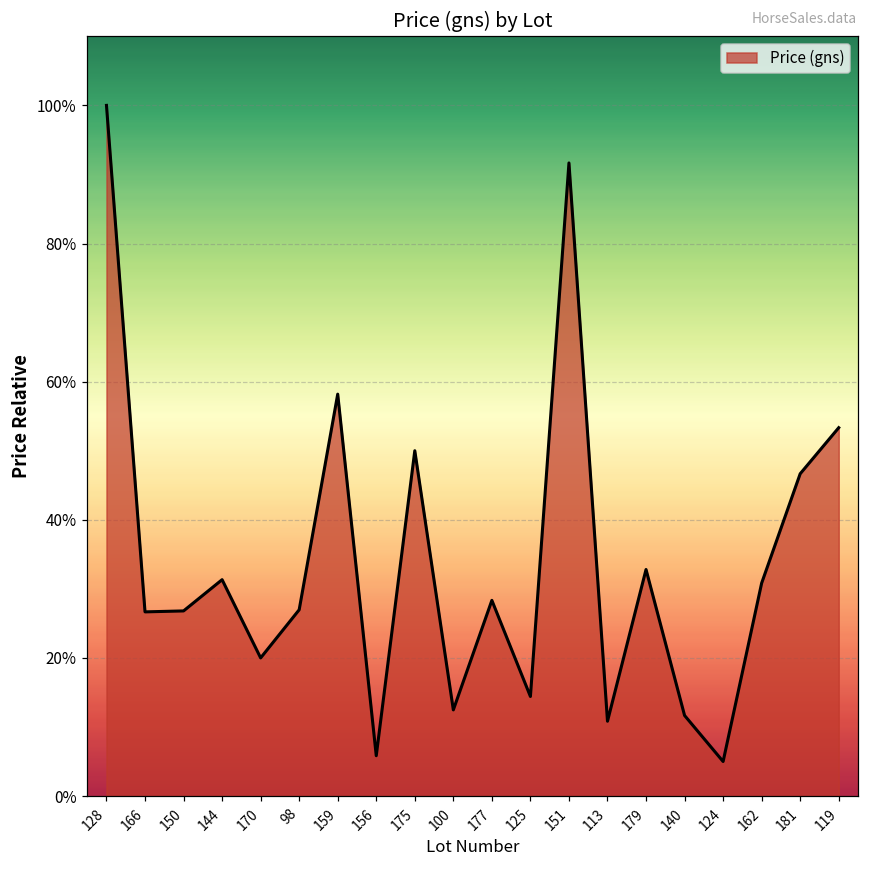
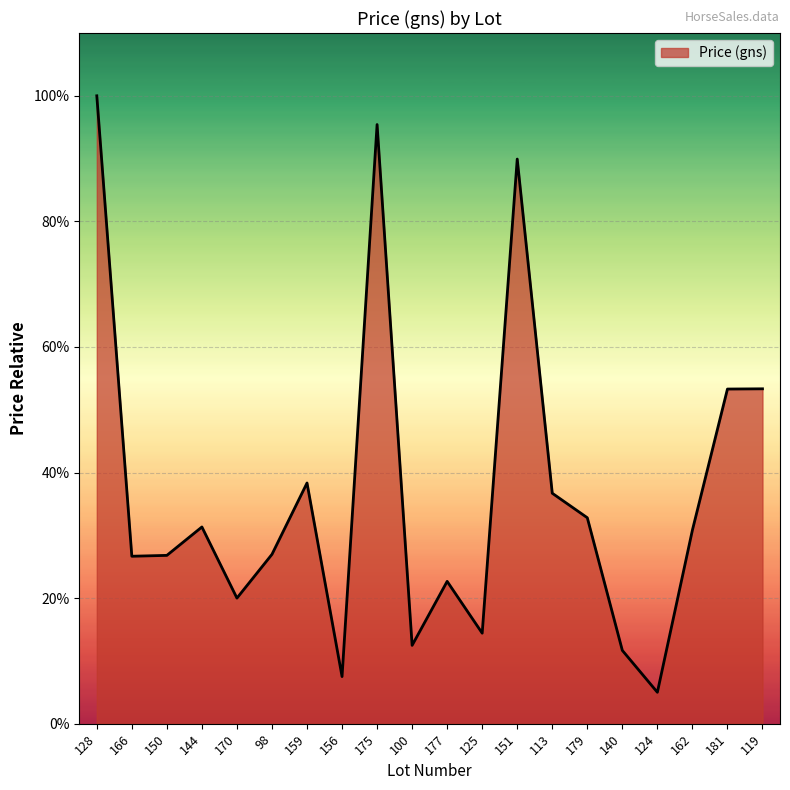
159: 58% -> 38%
156: 6% -> 8%
175: 50% -> 95%
177: 28% -> 23%
151: 92% -> 90%
113: 11% -> 37%
181: 47% -> 53%
